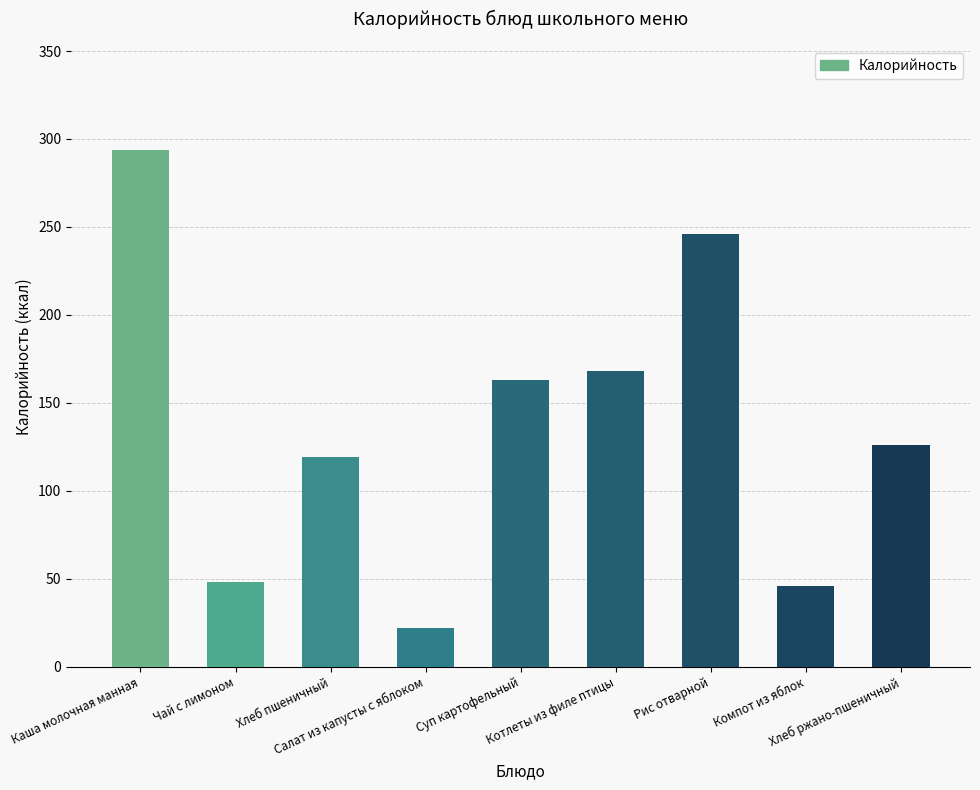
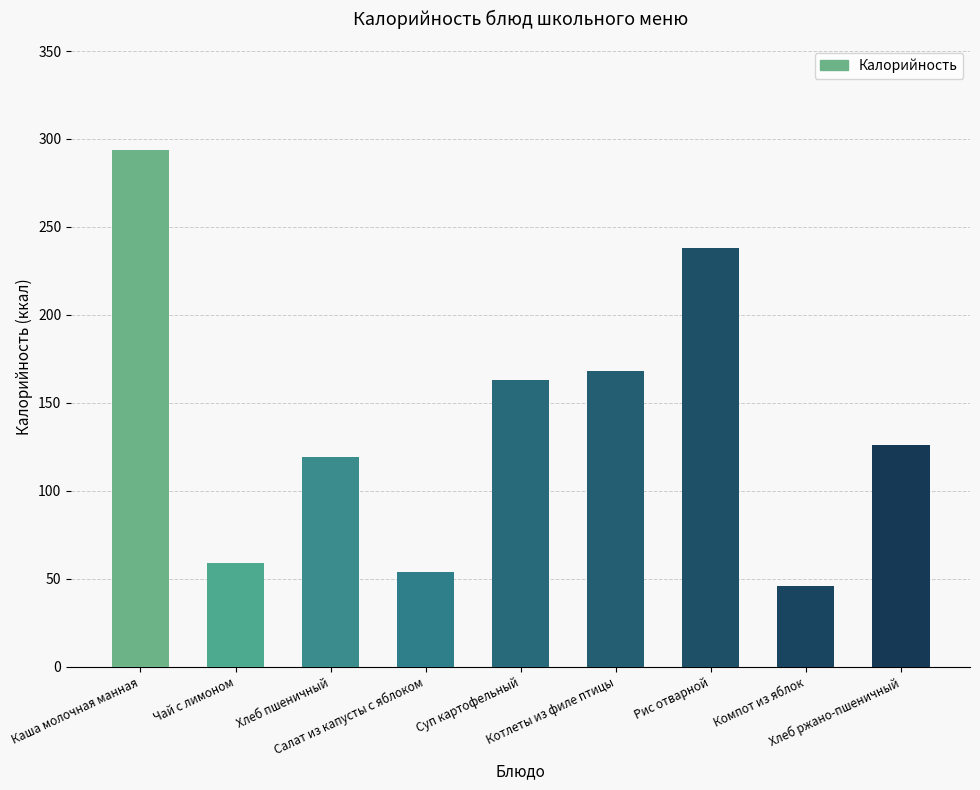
Чай с лимоном: 48 -> 59
Салат из капусты с яблоком: 22 -> 54
Рис отварной: 246 -> 238
